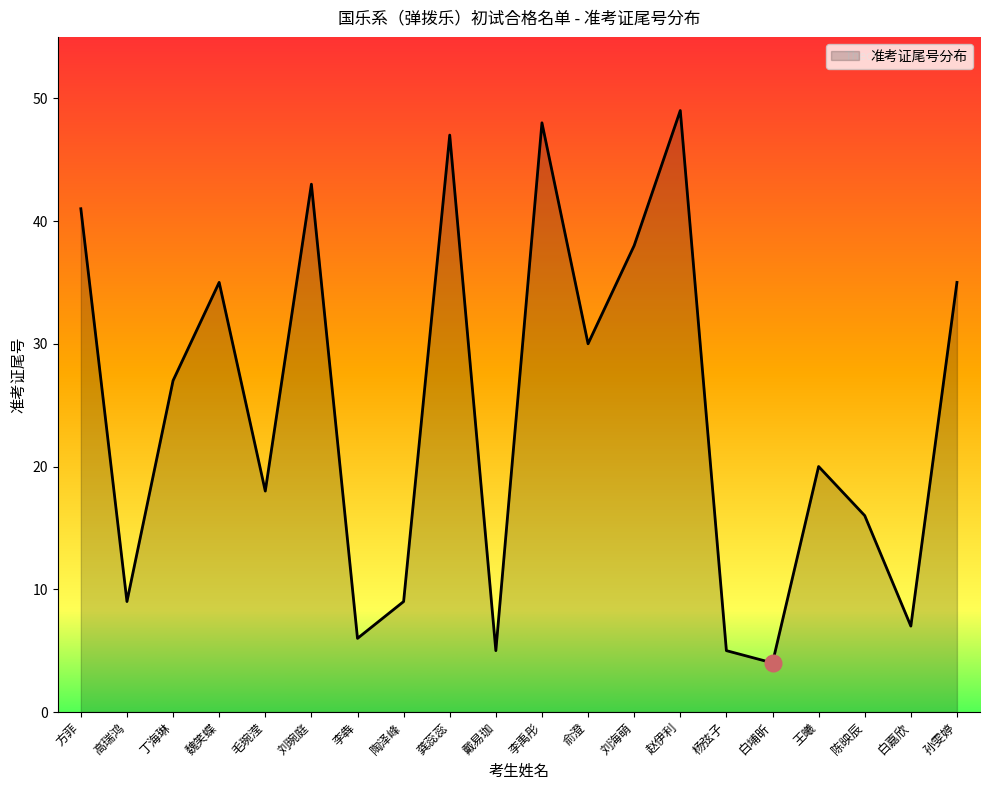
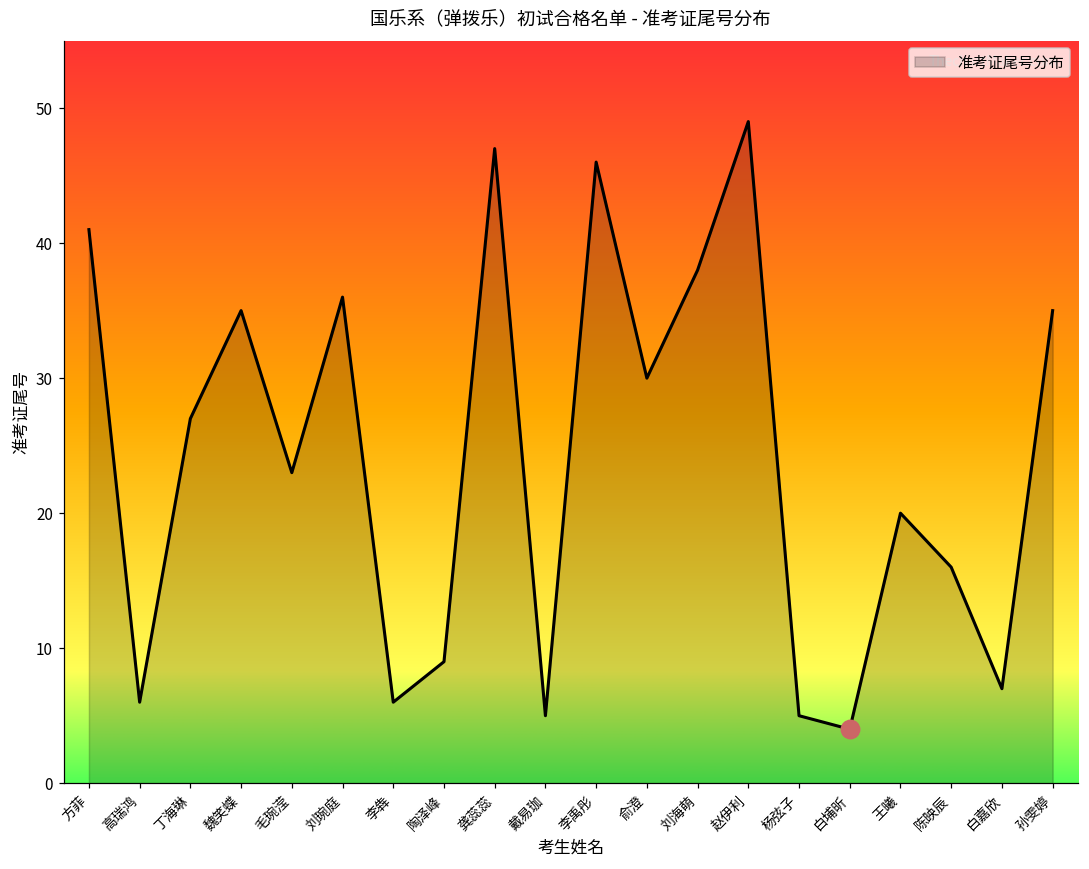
准考证尾号分布, 高瑞鸿: 9 -> 6
准考证尾号分布, 毛琬滢: 18 -> 23
准考证尾号分布, 刘琬庭: 43 -> 36
准考证尾号分布, 李禹彤: 48 -> 46
